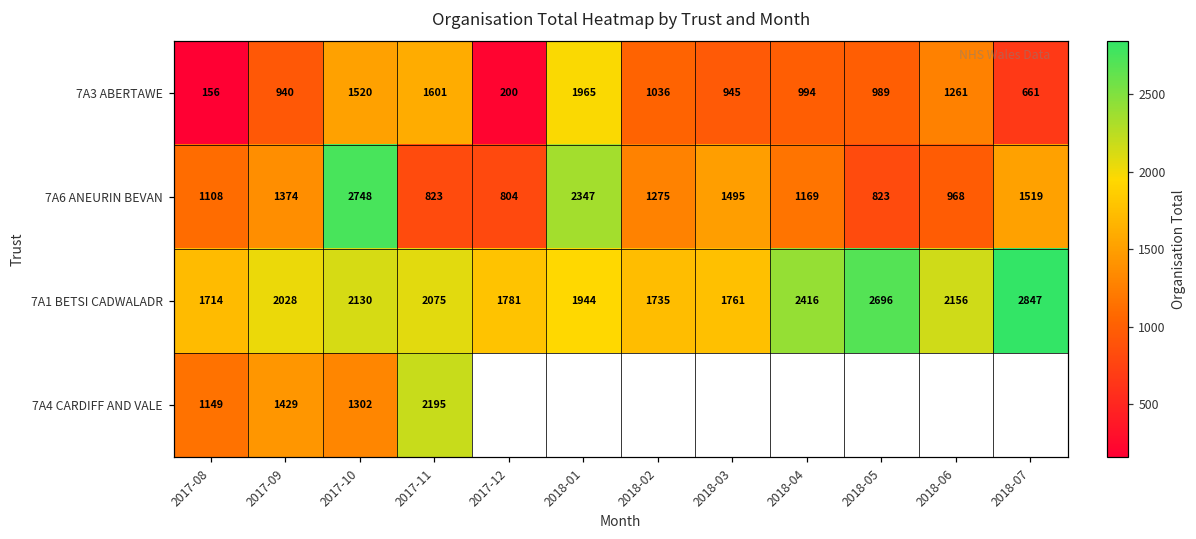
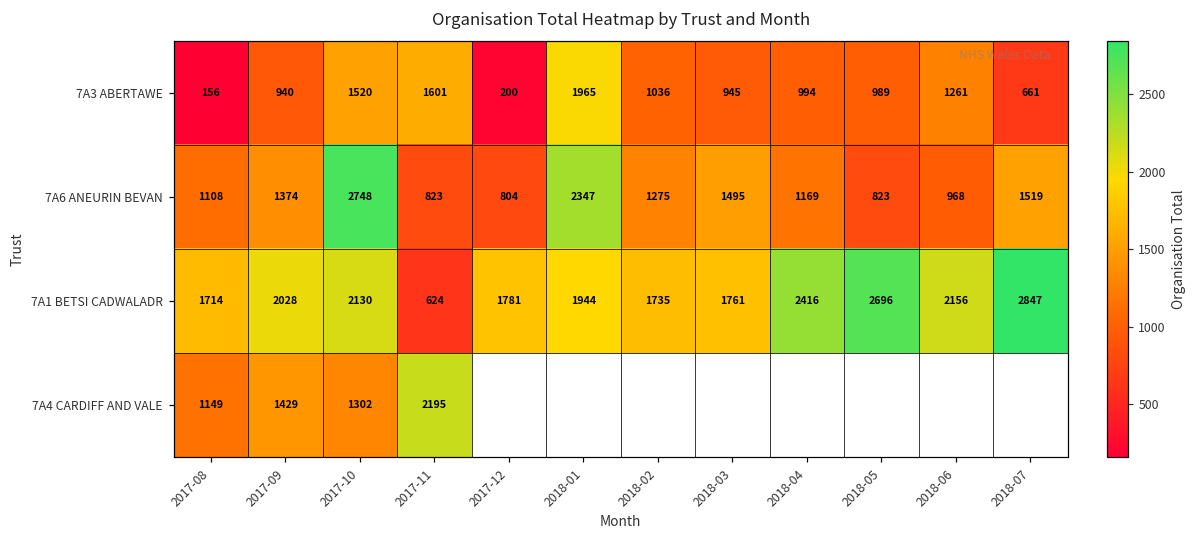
7A1 BETSI CADWALADR, 2017-11: 2075 -> 624
